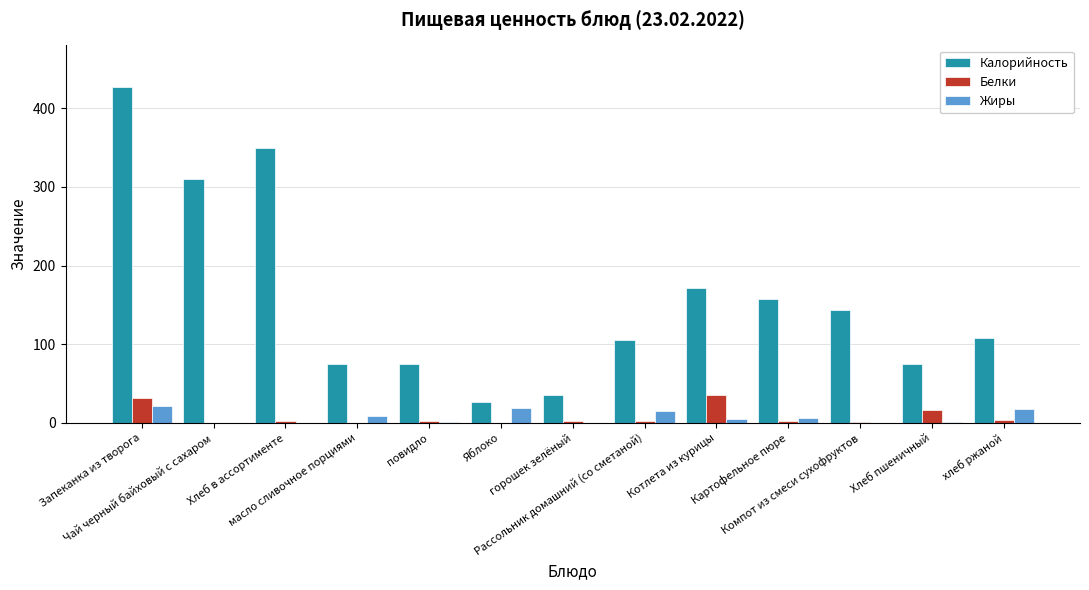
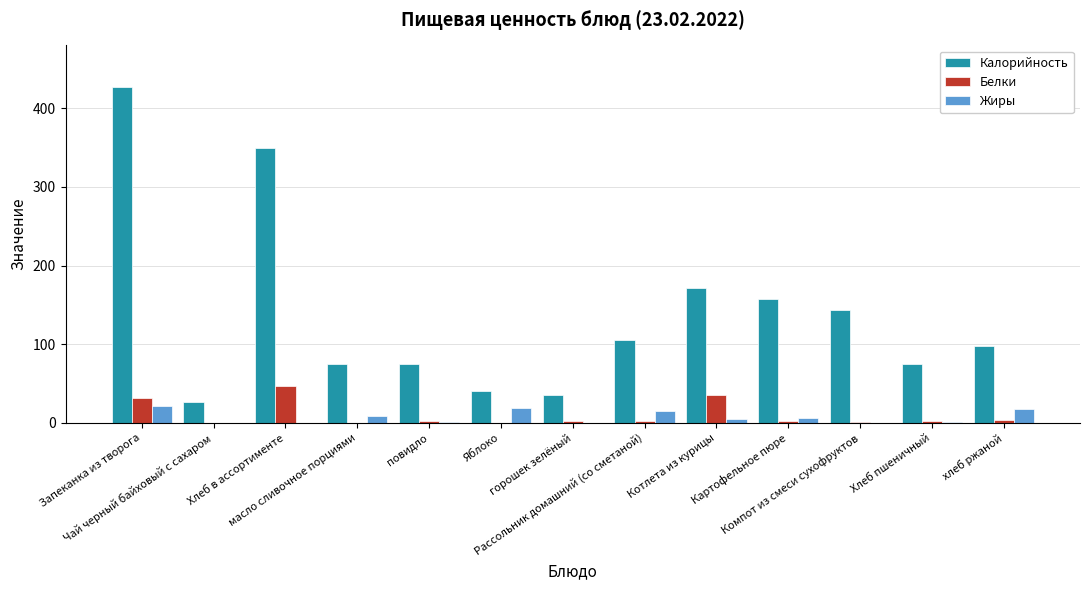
Калорийность, Чай черный байховый с сахаром: 310 -> 30
Белки, Хлеб в ассортименте: 0 -> 50
Калорийность, Яблоко: 30 -> 40
Белки, Хлеб пшеничный: 20 -> 0
Калорийность, хлеб ржаной: 110 -> 100
